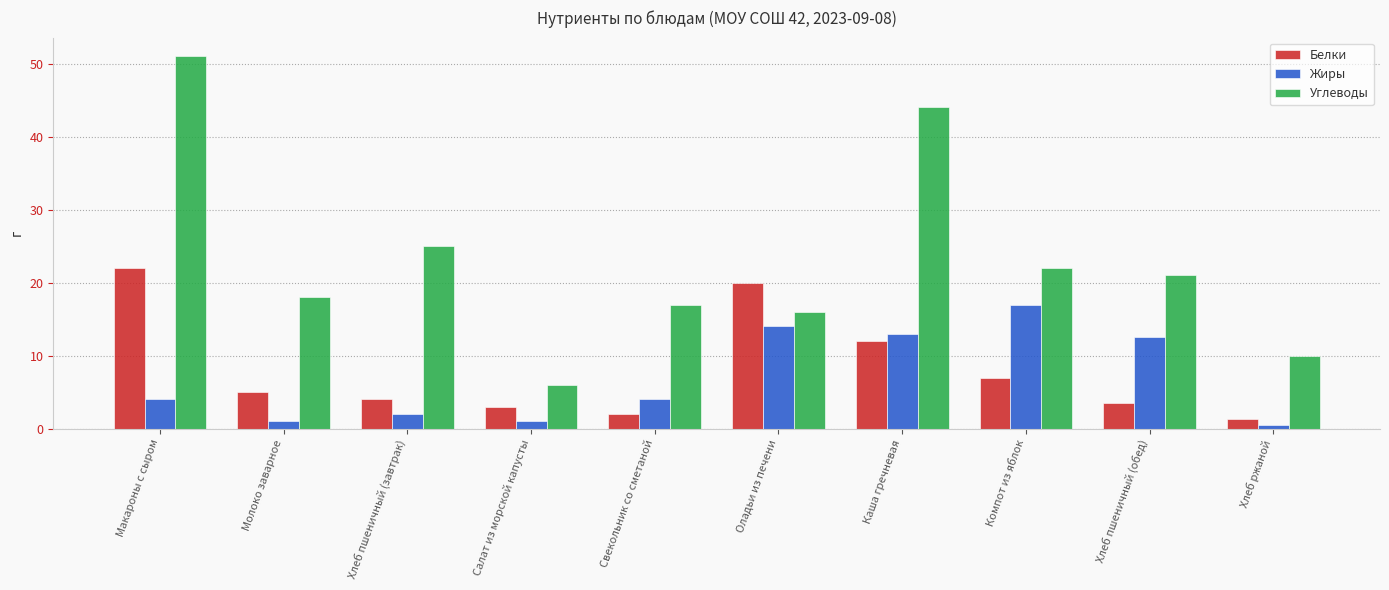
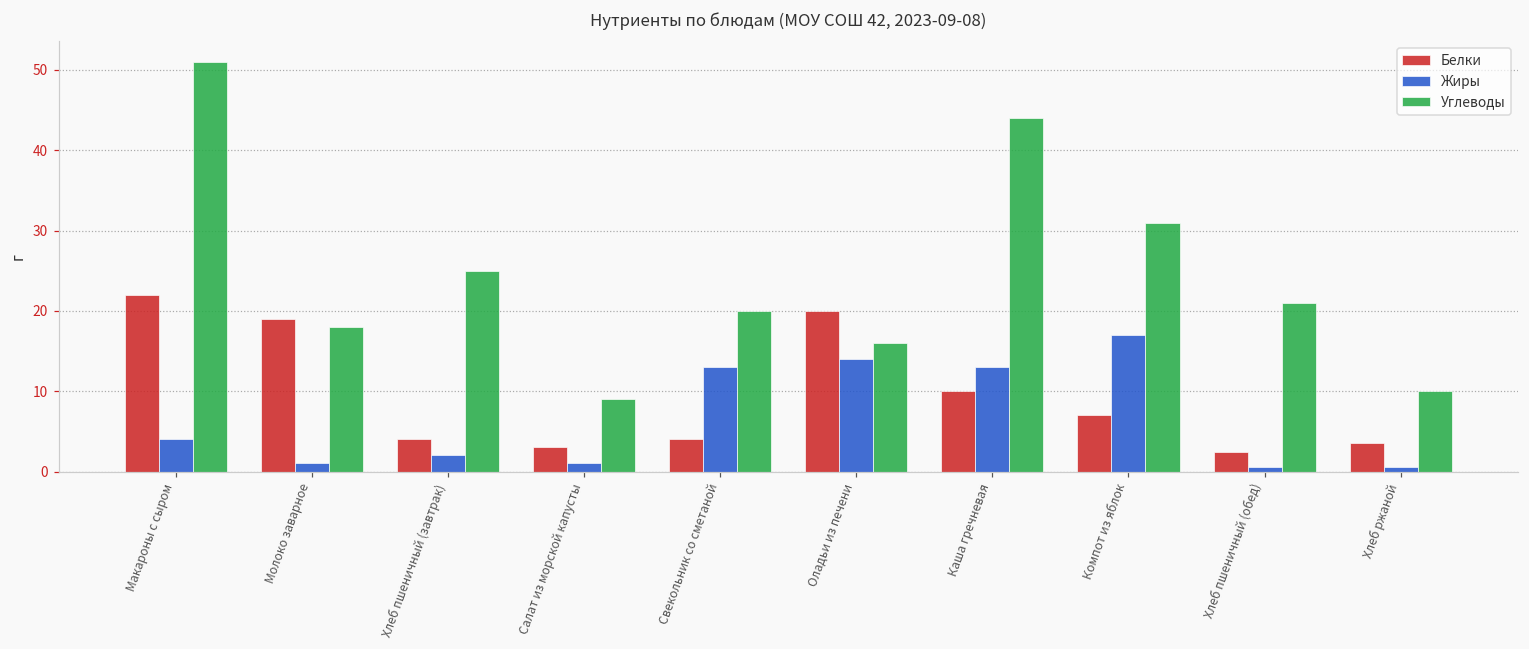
Белки, Молоко заварное: 5 -> 19
Углеводы, Салат из морской капусты: 6 -> 9
Белки, Свекольник со сметаной: 2 -> 4
Жиры, Свекольник со сметаной: 4 -> 13
Углеводы, Свекольник со сметаной: 17 -> 20
Белки, Каша гречневая: 12 -> 10
Углеводы, Компот из яблок: 22 -> 31
Белки, Хлеб пшеничный (обед): 4 -> 2
Жиры, Хлеб пшеничный (обед): 13 -> 1
Белки, Хлеб ржаной: 1 -> 4
